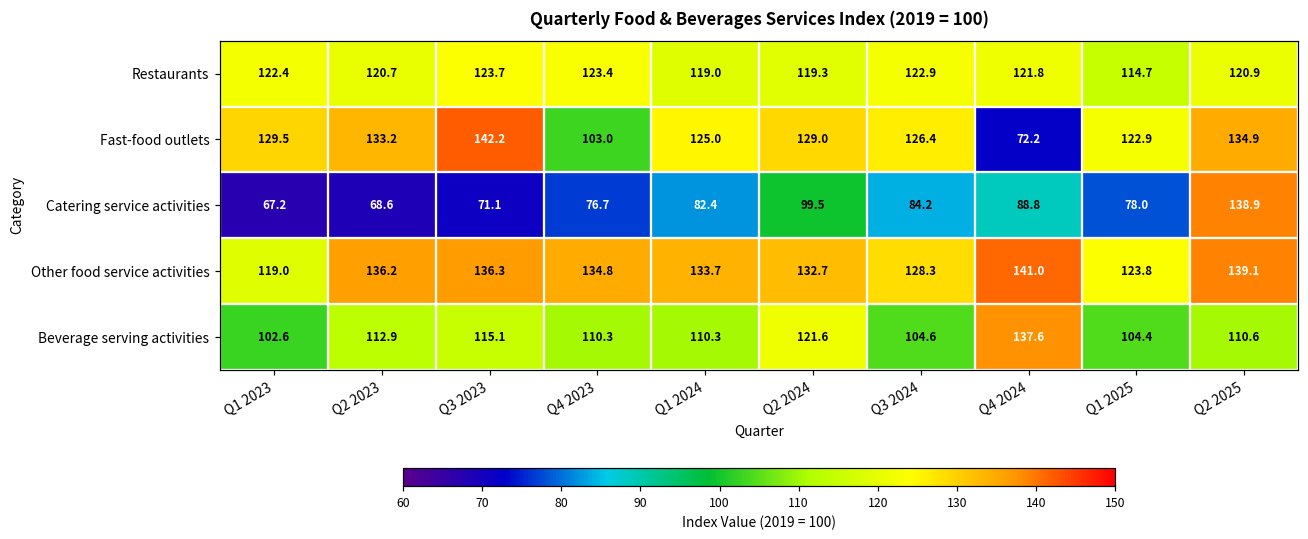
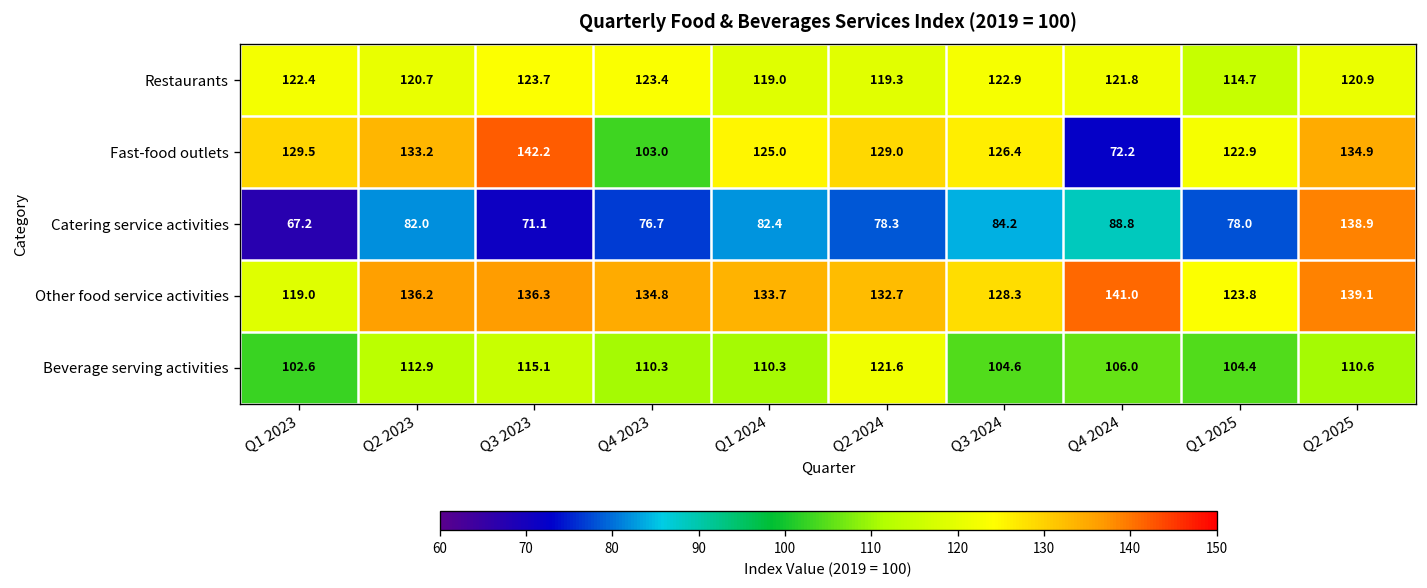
Catering service activities, Q2 2023: 68.6 -> 82.0
Catering service activities, Q2 2024: 99.5 -> 78.3
Beverage serving activities, Q4 2024: 137.6 -> 106.0
